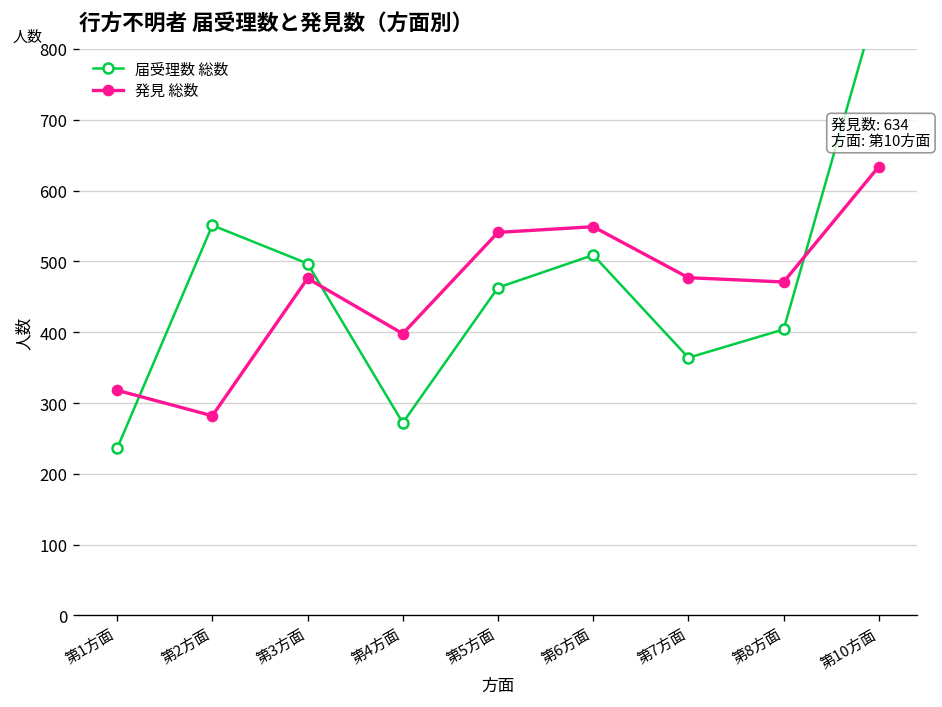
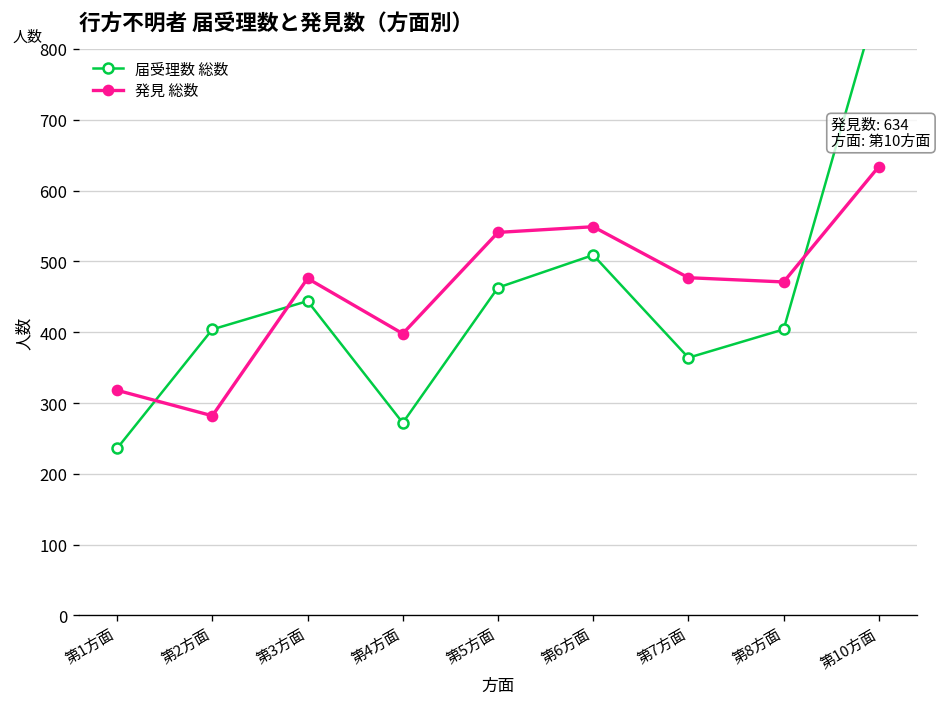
届受理数 総数, 第2方面: 550 -> 400
届受理数 総数, 第3方面: 500 -> 440
